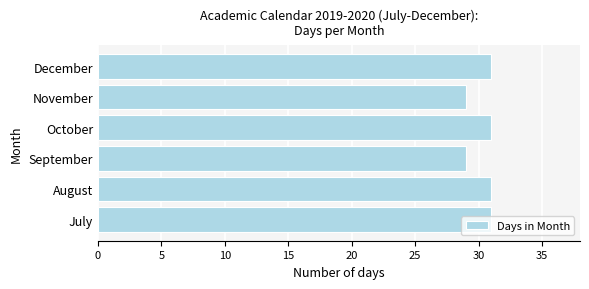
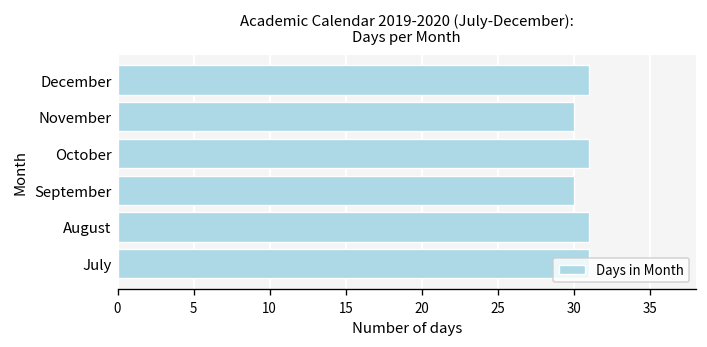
November: 29 -> 30
September: 29 -> 30
